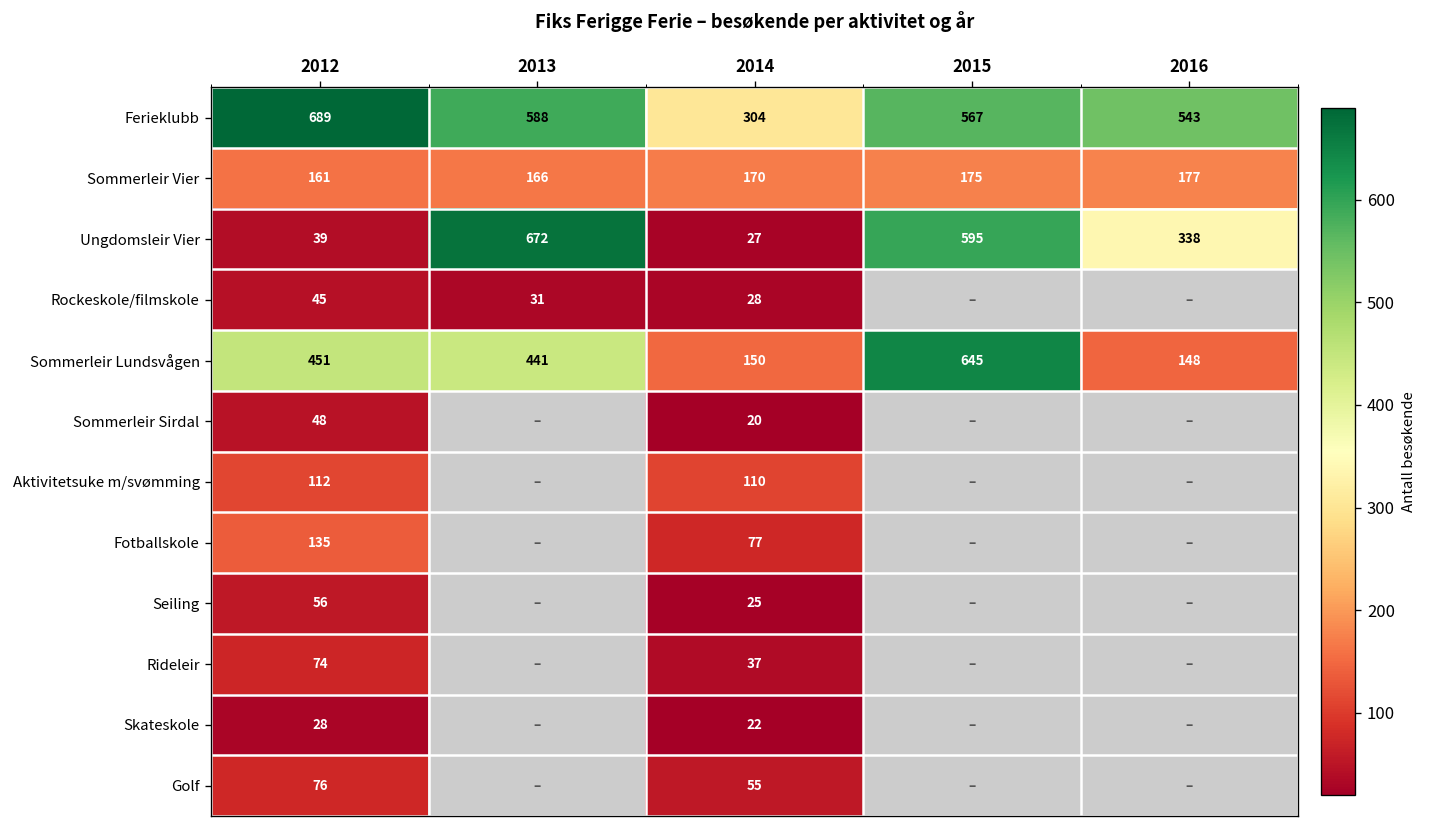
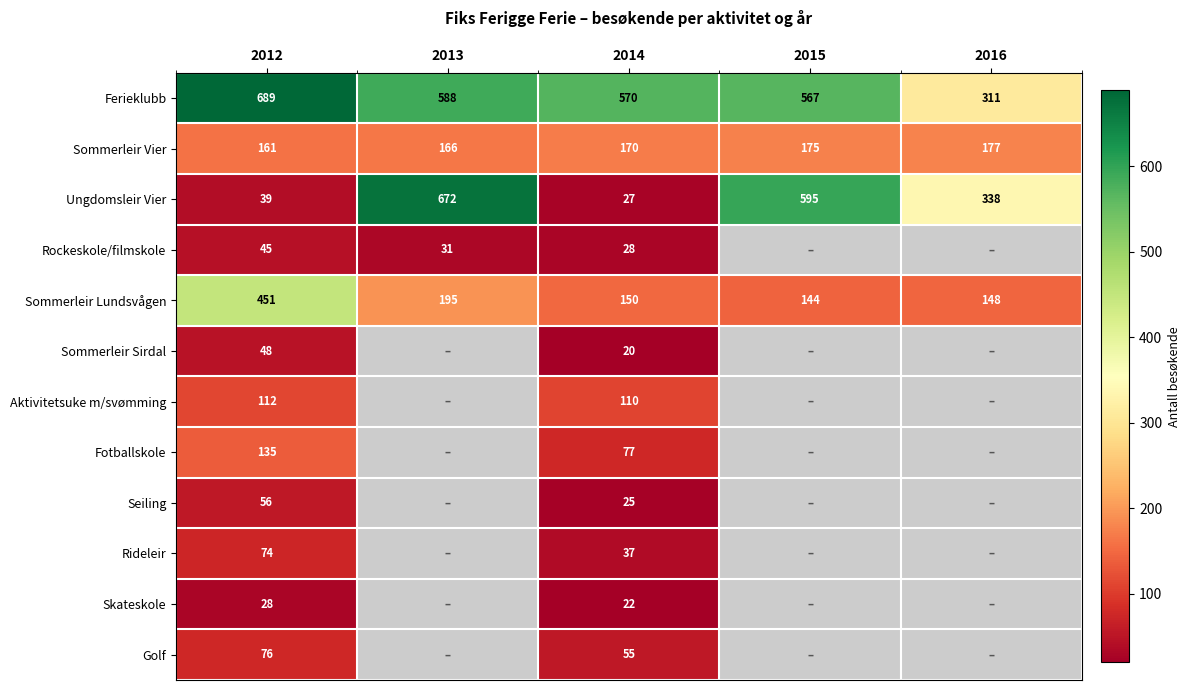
Ferieklubb, 2014: 304 -> 570
Ferieklubb, 2016: 543 -> 311
Sommerleir Lundsvågen, 2013: 441 -> 195
Sommerleir Lundsvågen, 2015: 645 -> 144
